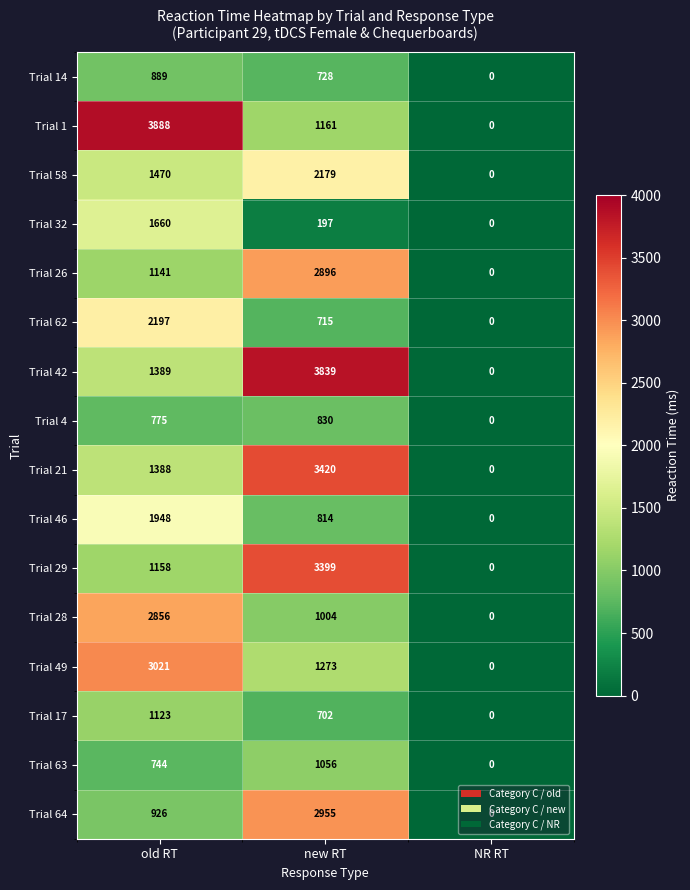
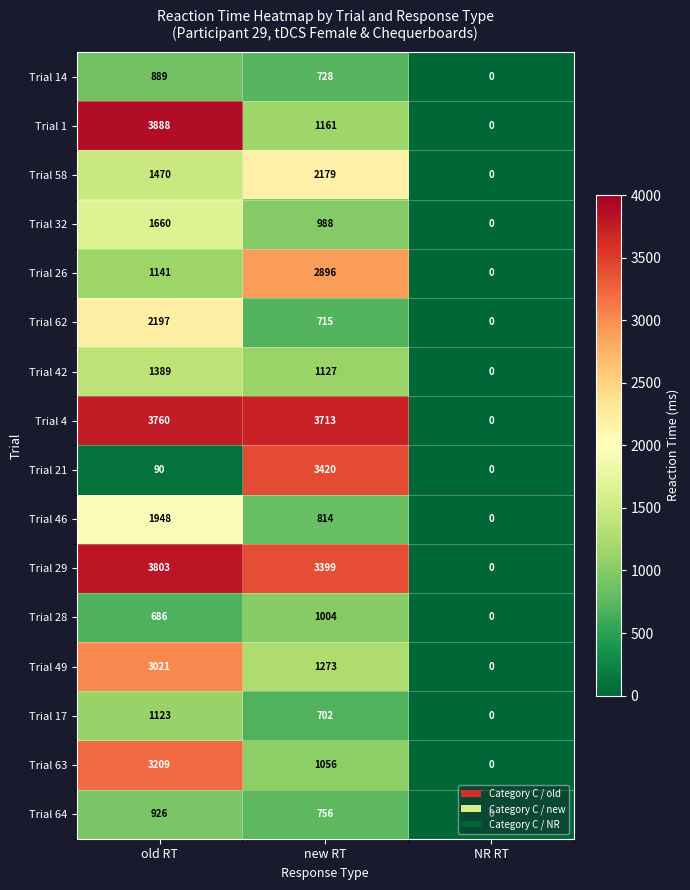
Trial 32, new RT: 197 -> 988
Trial 42, new RT: 3839 -> 1127
Trial 4, old RT: 775 -> 3760
Trial 4, new RT: 830 -> 3713
Trial 21, old RT: 1388 -> 90
Trial 29, old RT: 1158 -> 3803
Trial 28, old RT: 2856 -> 686
Trial 63, old RT: 744 -> 3209
Trial 64, new RT: 2955 -> 756
